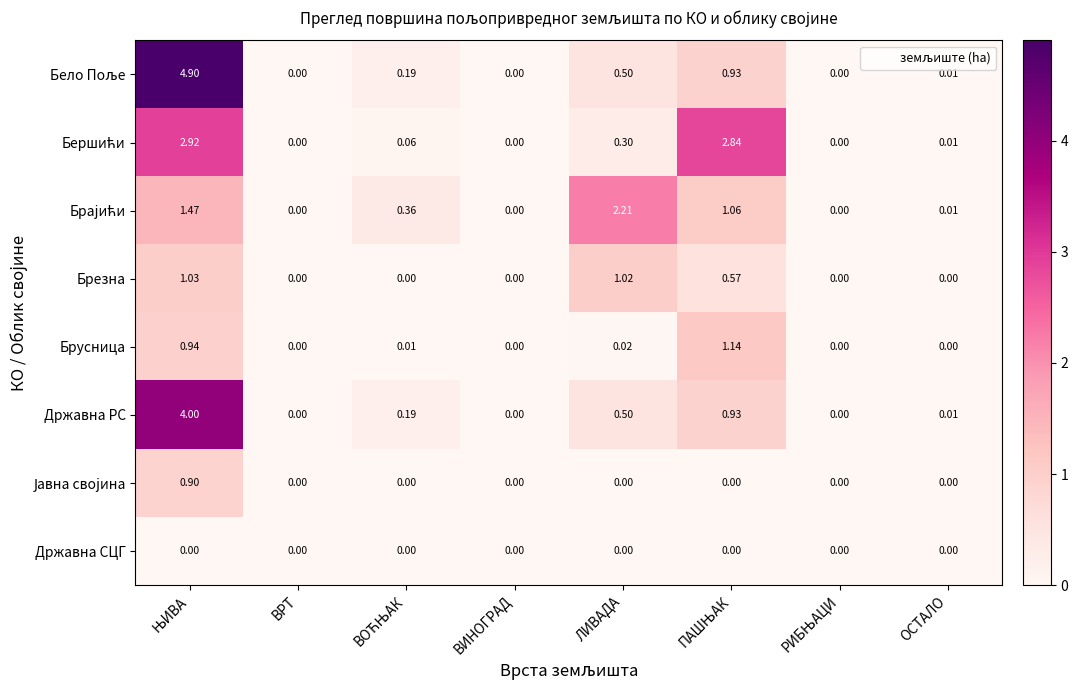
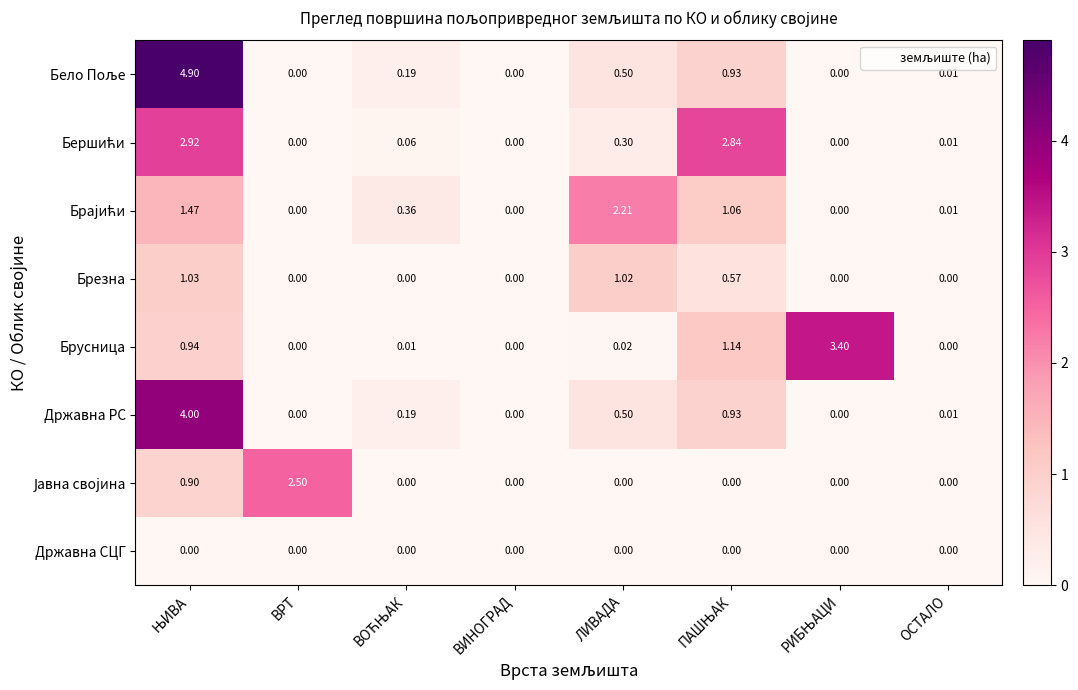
Брусница, РИБЊАЦИ: 0.00 -> 3.40
Јавна својина, ВРТ: 0.00 -> 2.50
